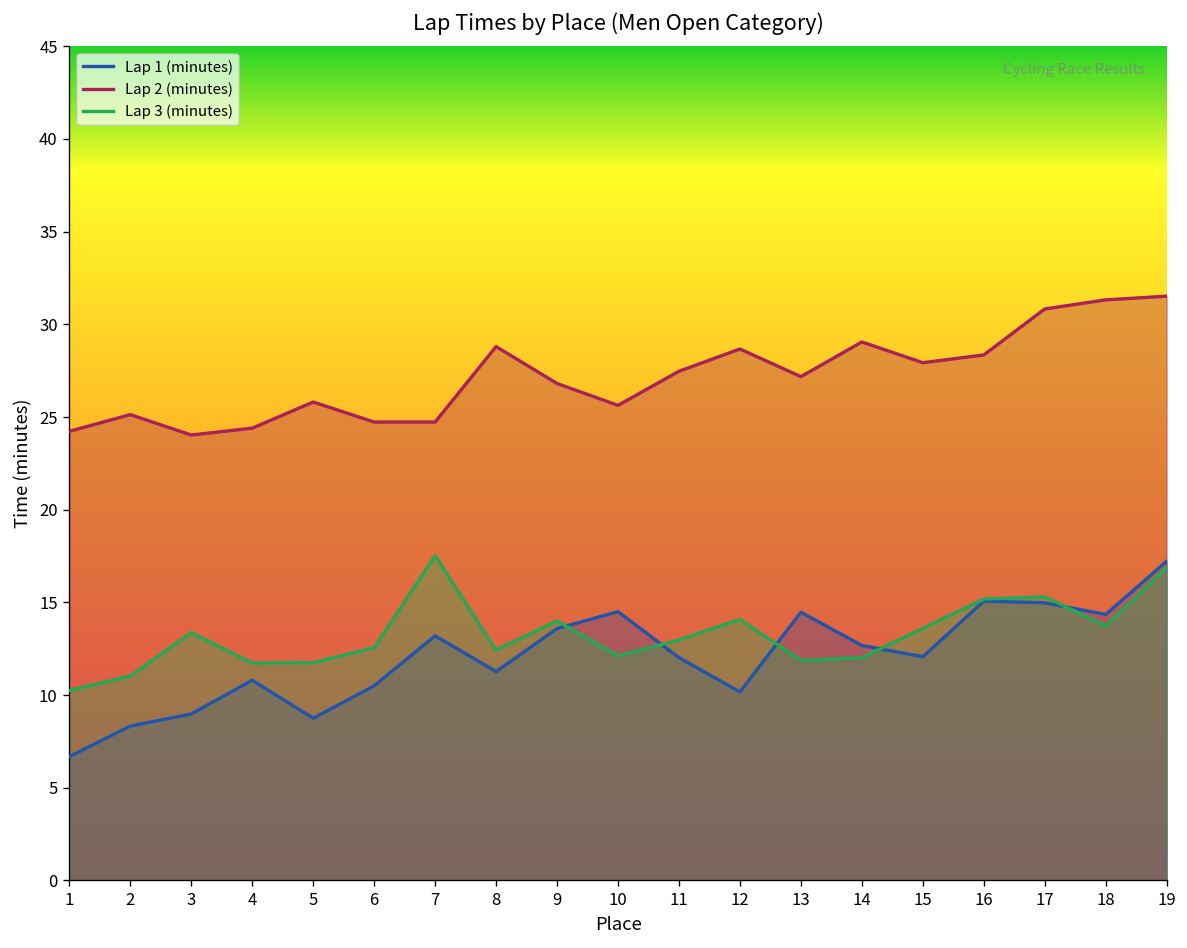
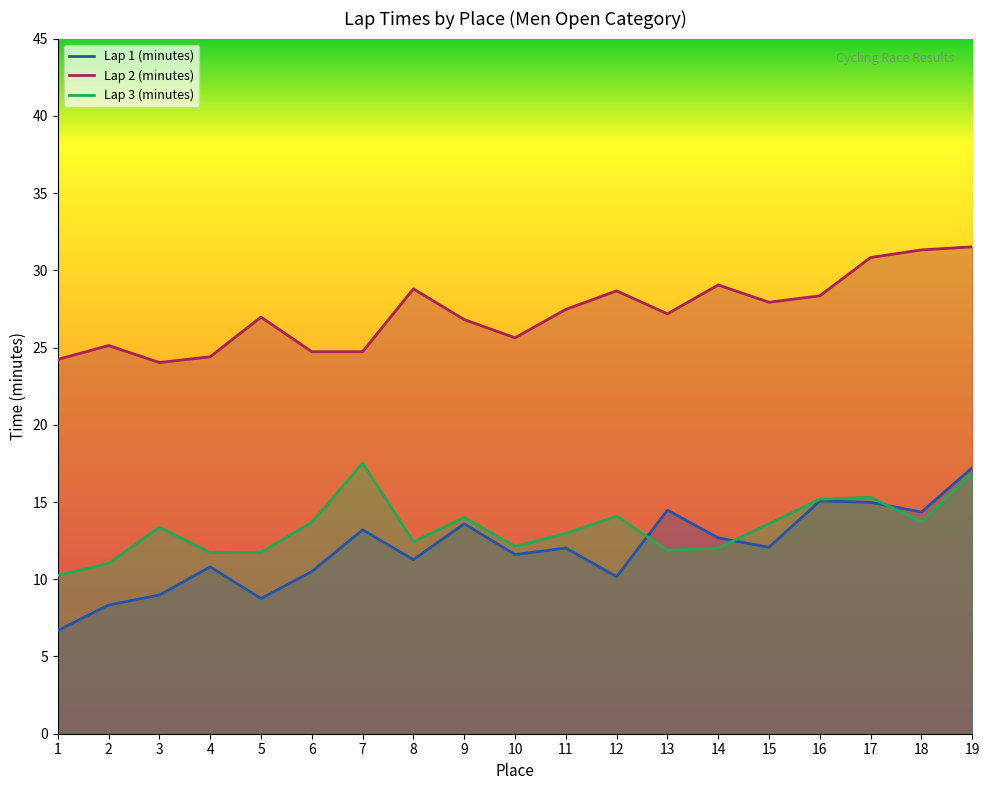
Lap 2 (minutes), 5: 25.8 -> 27.0
Lap 3 (minutes), 6: 12.6 -> 13.7
Lap 1 (minutes), 10: 14.5 -> 11.6
